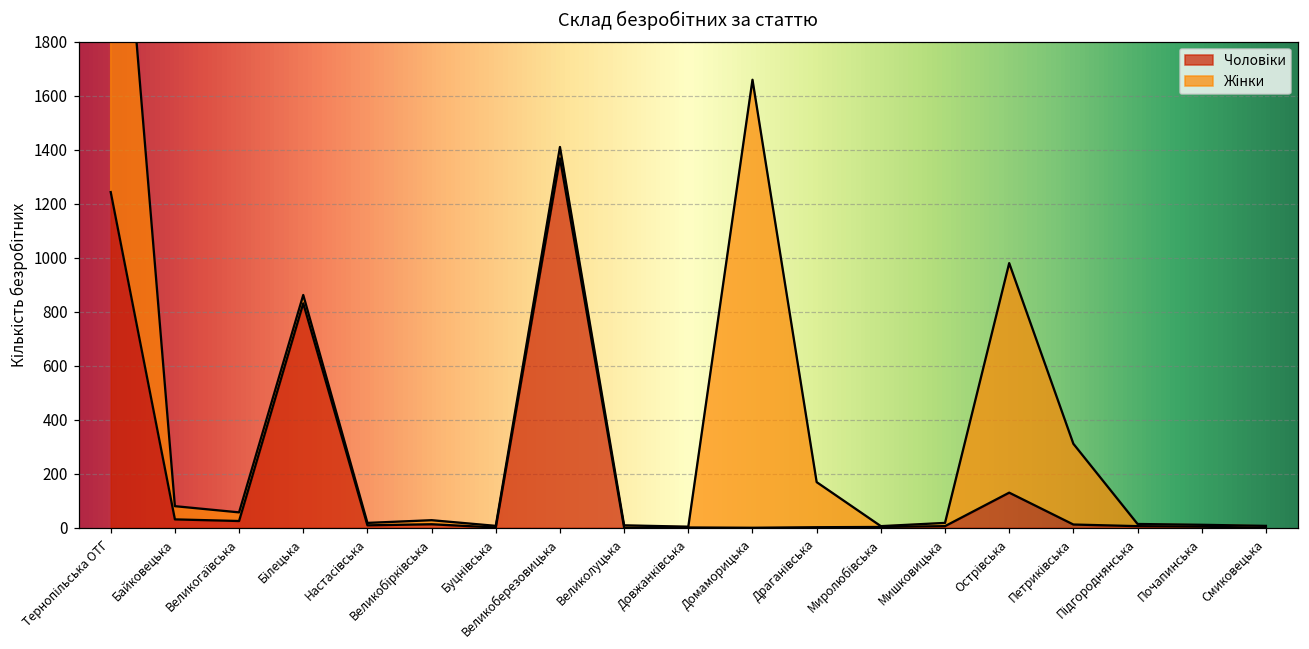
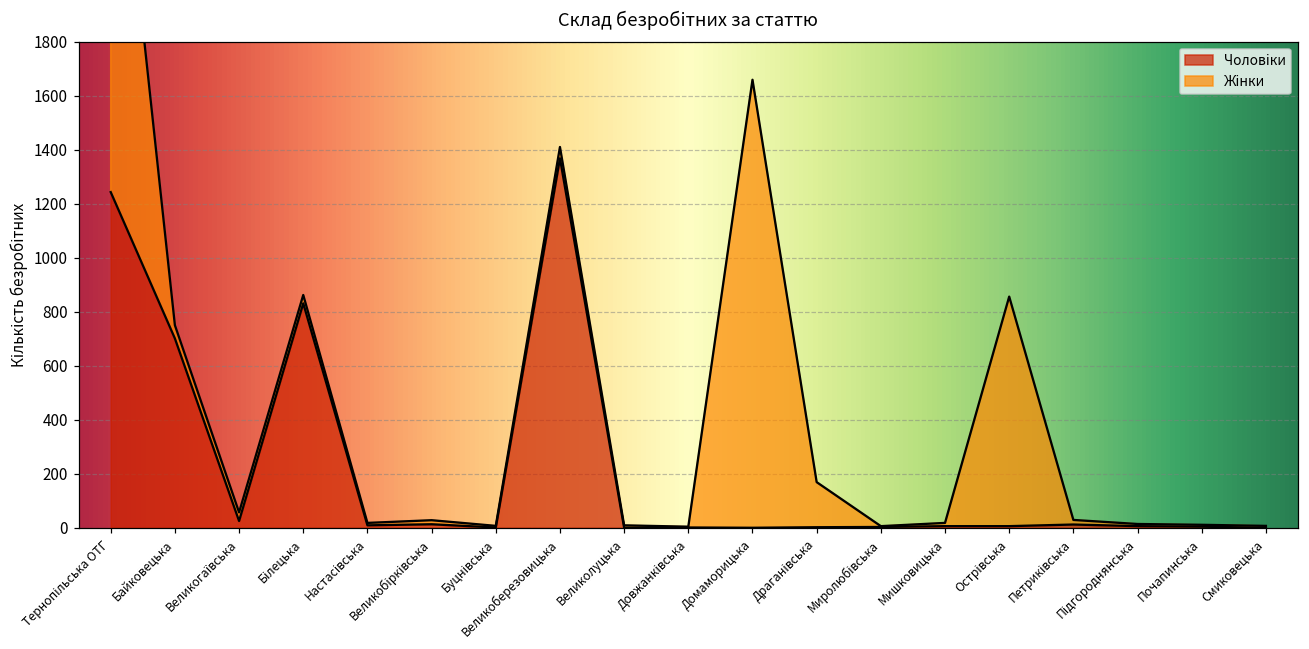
Чоловіки, Байковецька: 30 -> 700
Чоловіки, Острівська: 130 -> 10
Жінки, Петриківська: 300 -> 20
